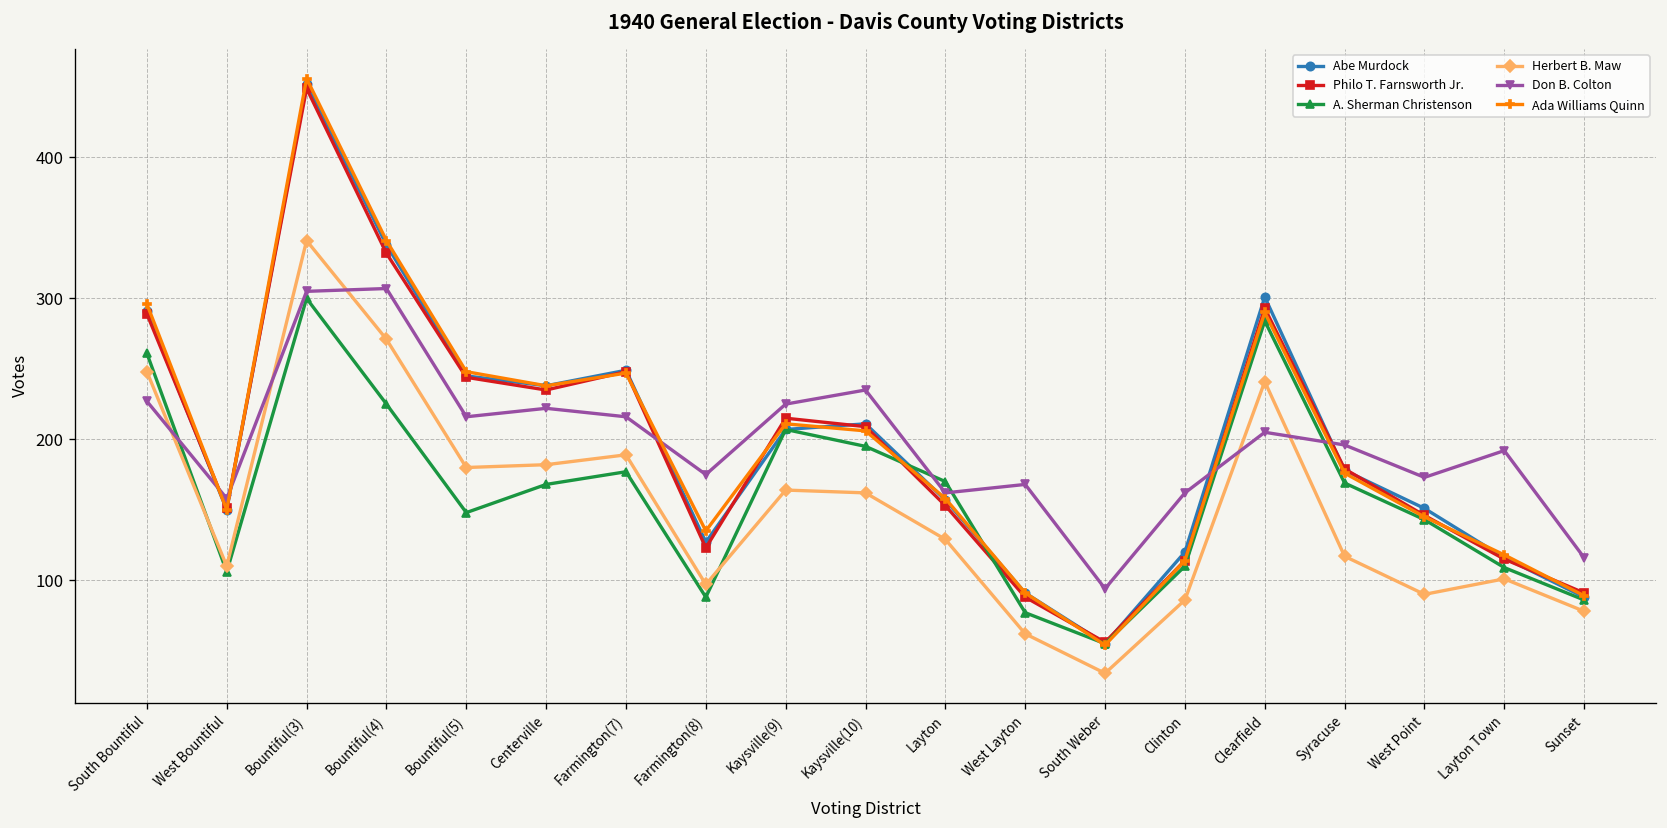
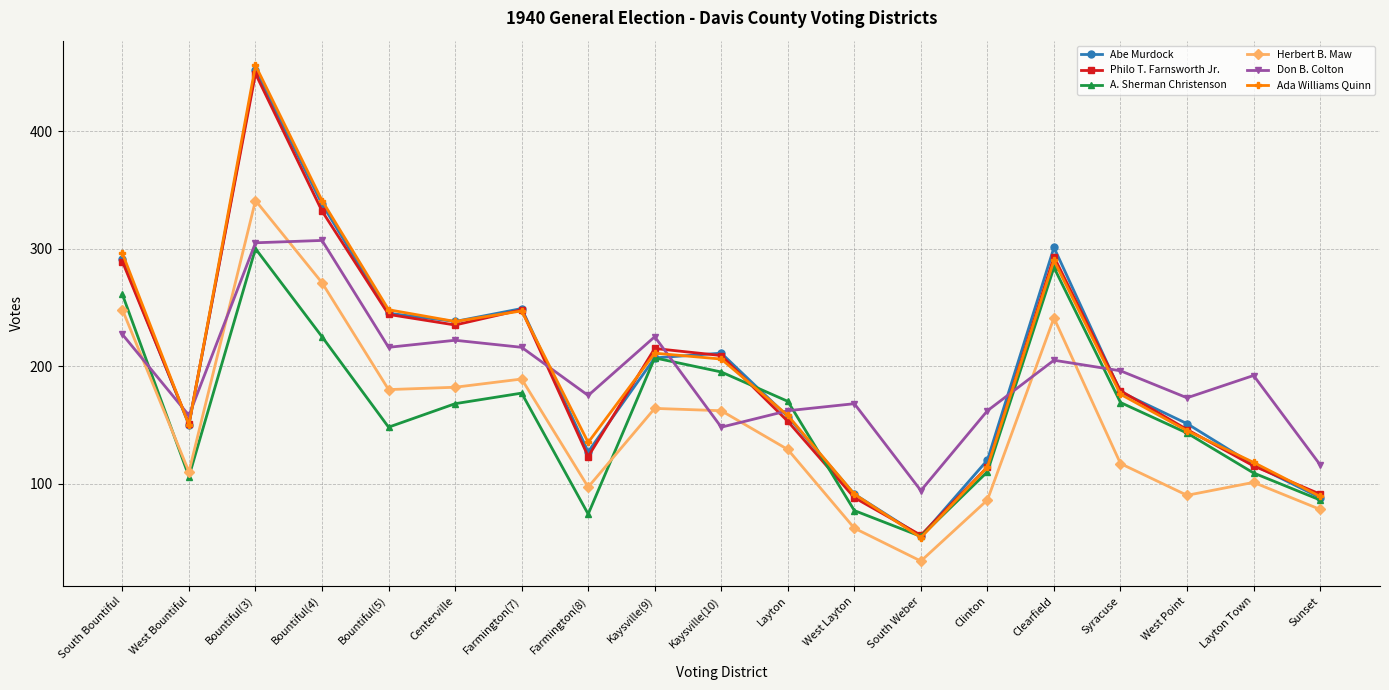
A. Sherman Christenson, Farmington(8): 88 -> 74
Don B. Colton, Kaysville(10): 235 -> 148
